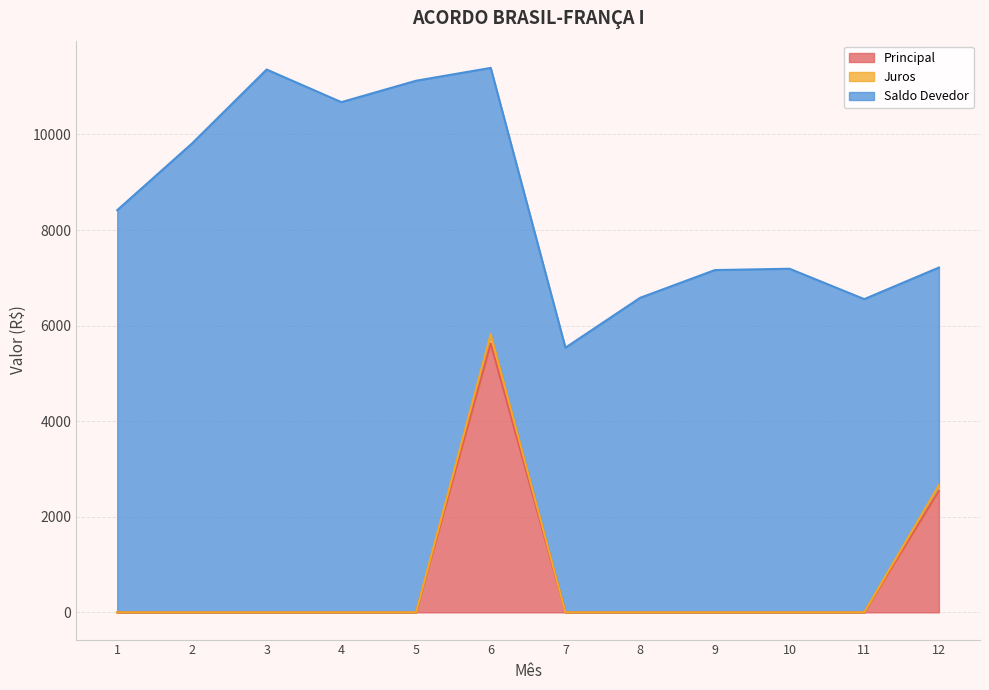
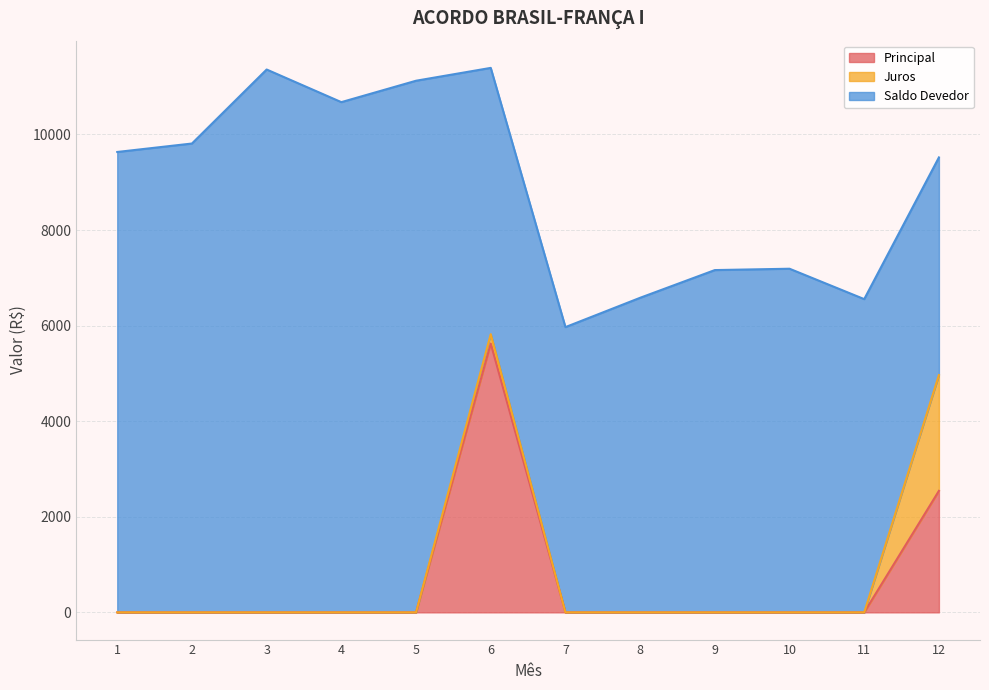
Saldo Devedor, 1: 8400 -> 9600
Saldo Devedor, 7: 5500 -> 6000
Juros, 12: 100 -> 2400
